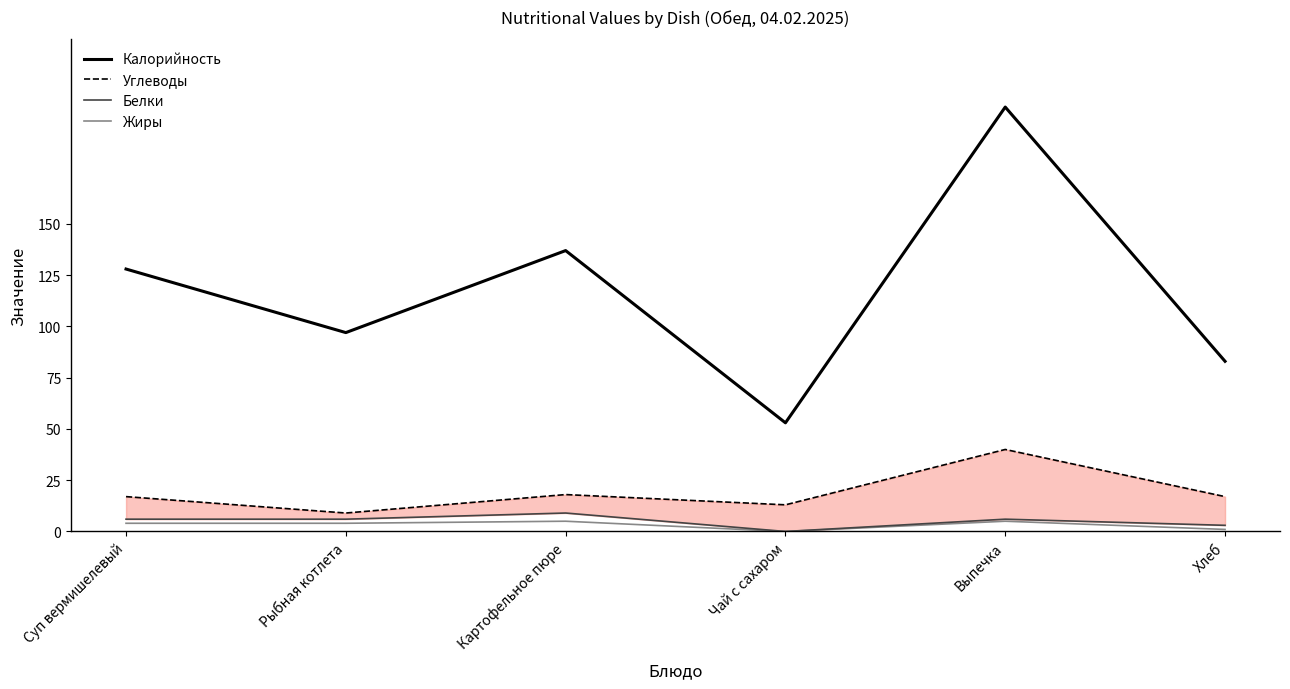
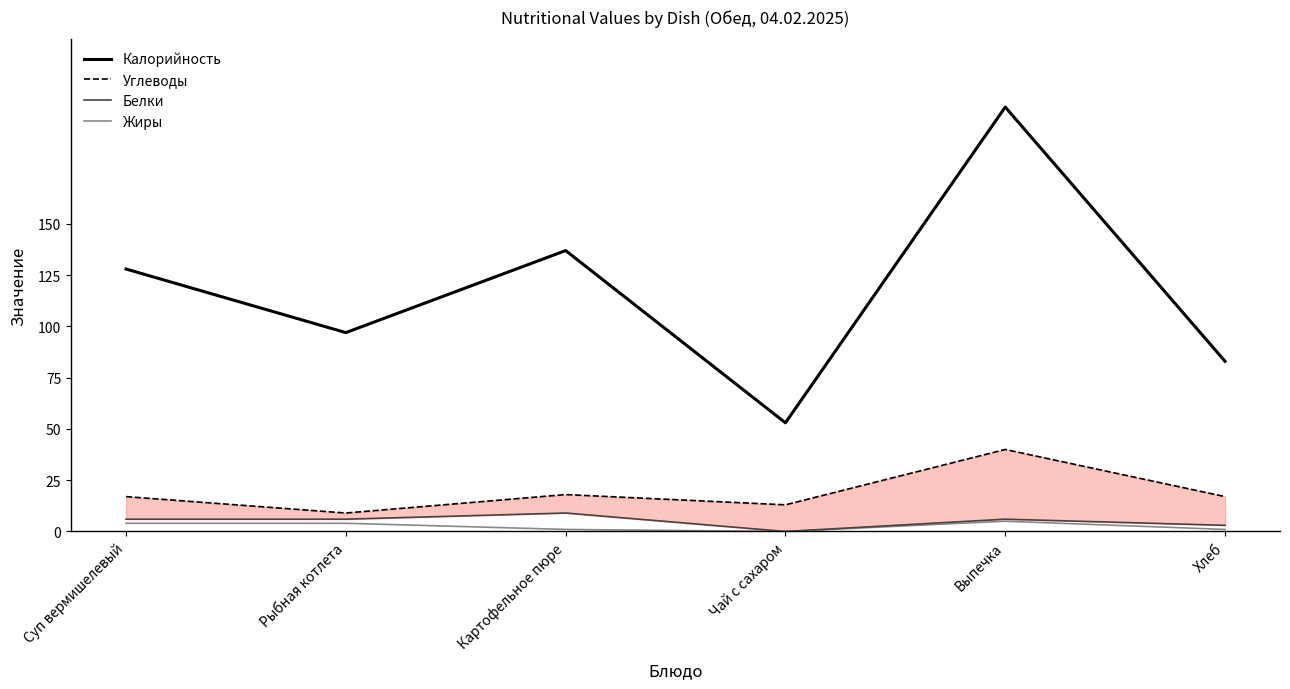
Жиры, Картофельное пюре: 5 -> 1
